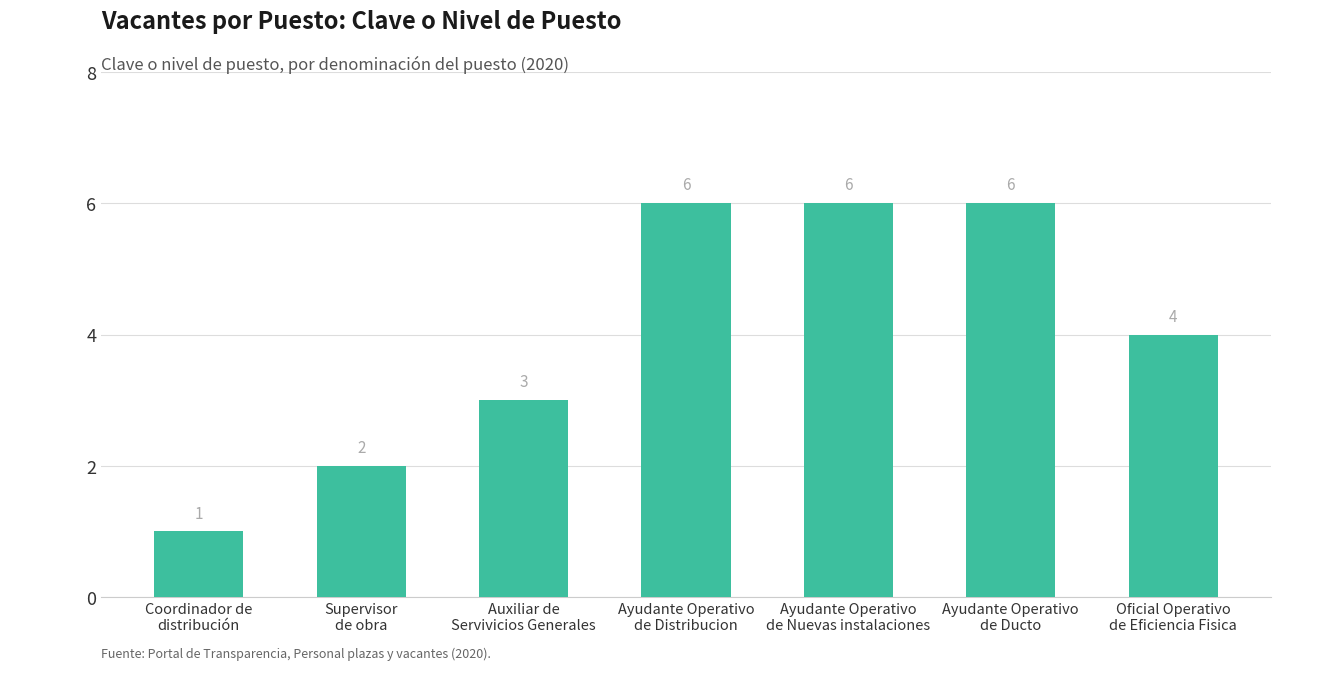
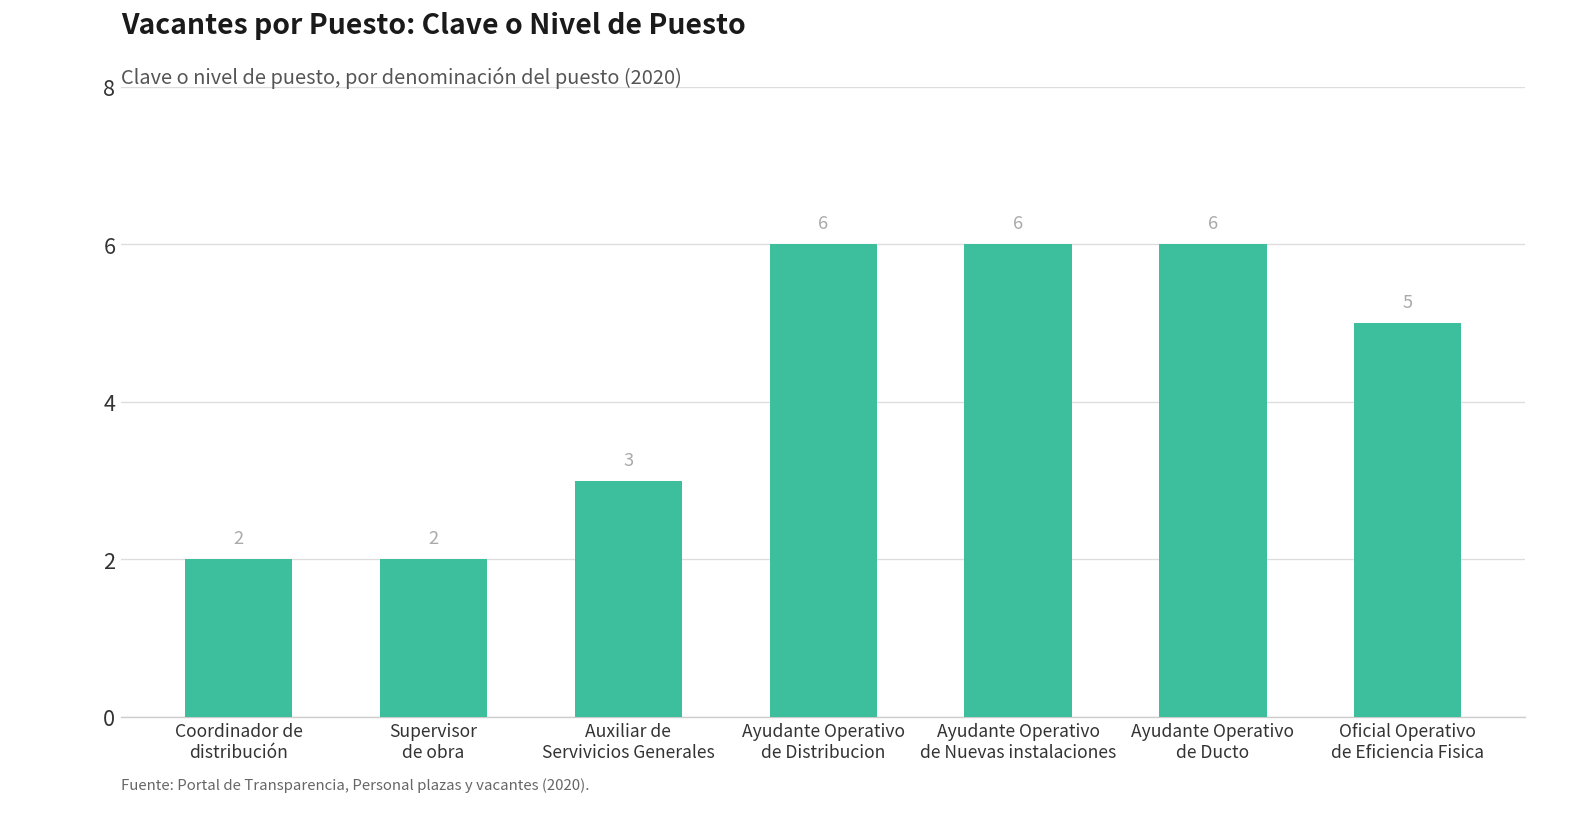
Coordinador de distribución: 1 -> 2
Oficial Operativo de Eficiencia Fisica: 4 -> 5
